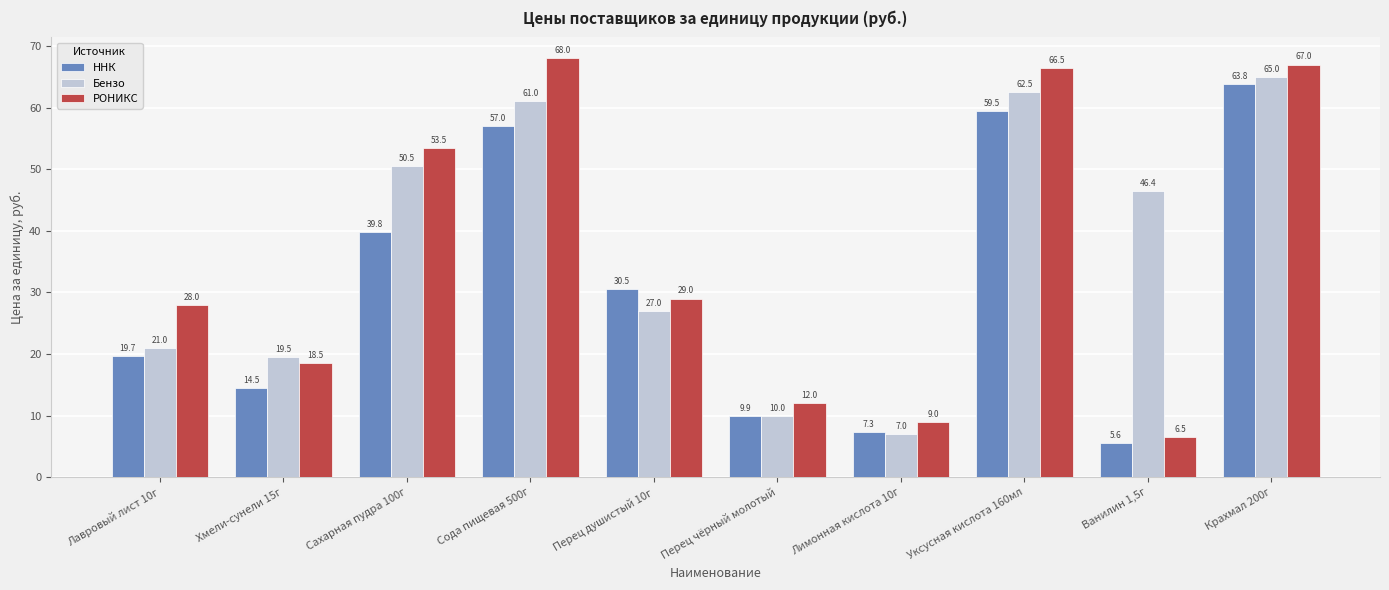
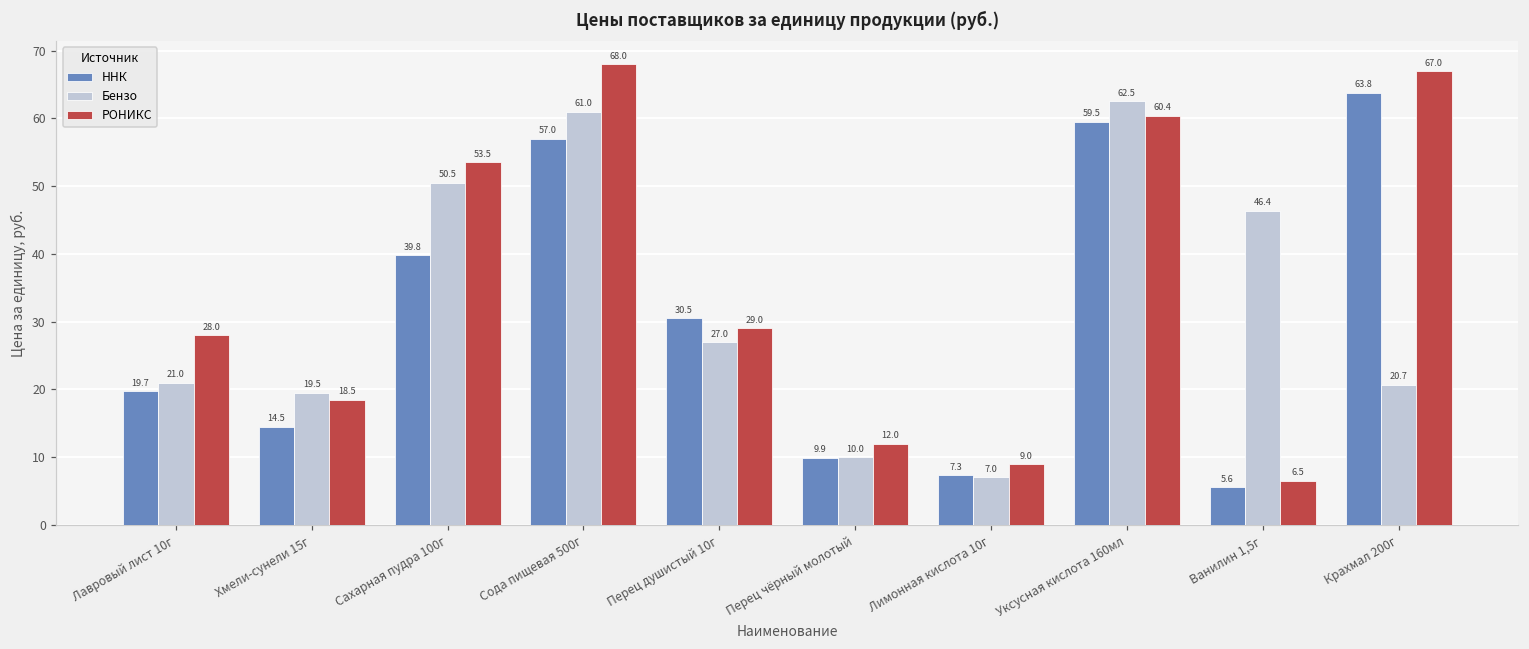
РОНИКС, Уксусная кислота 160мл: 66.5 -> 60.4
Бензо, Крахмал 200г: 65.0 -> 20.7
